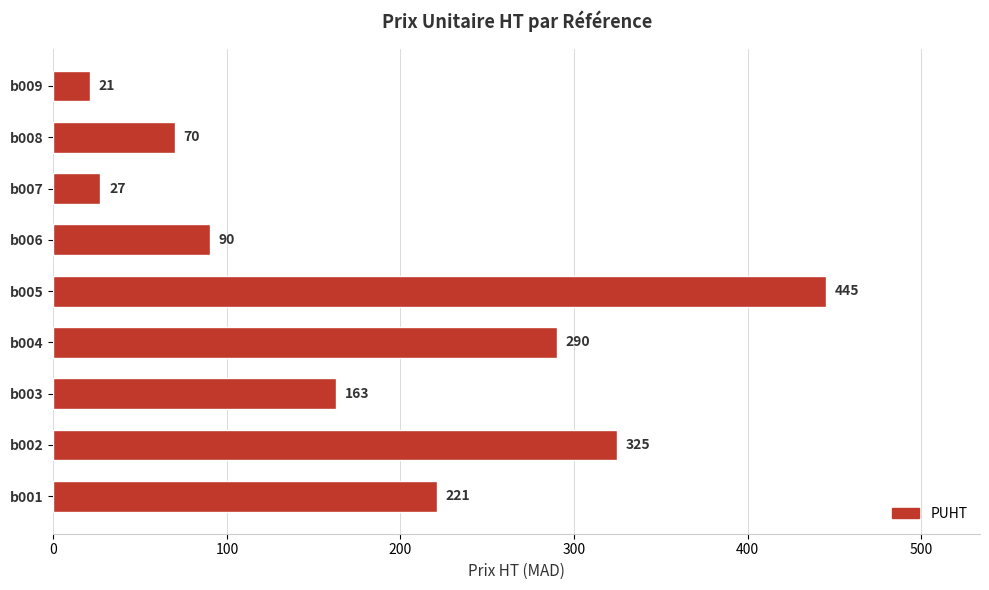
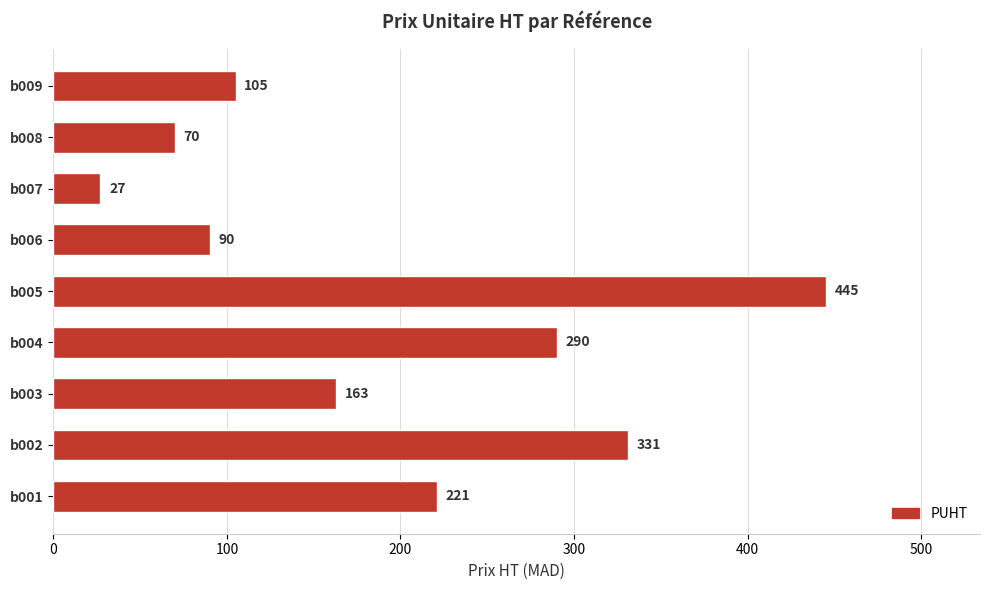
b009: 21 -> 105
b002: 325 -> 331
